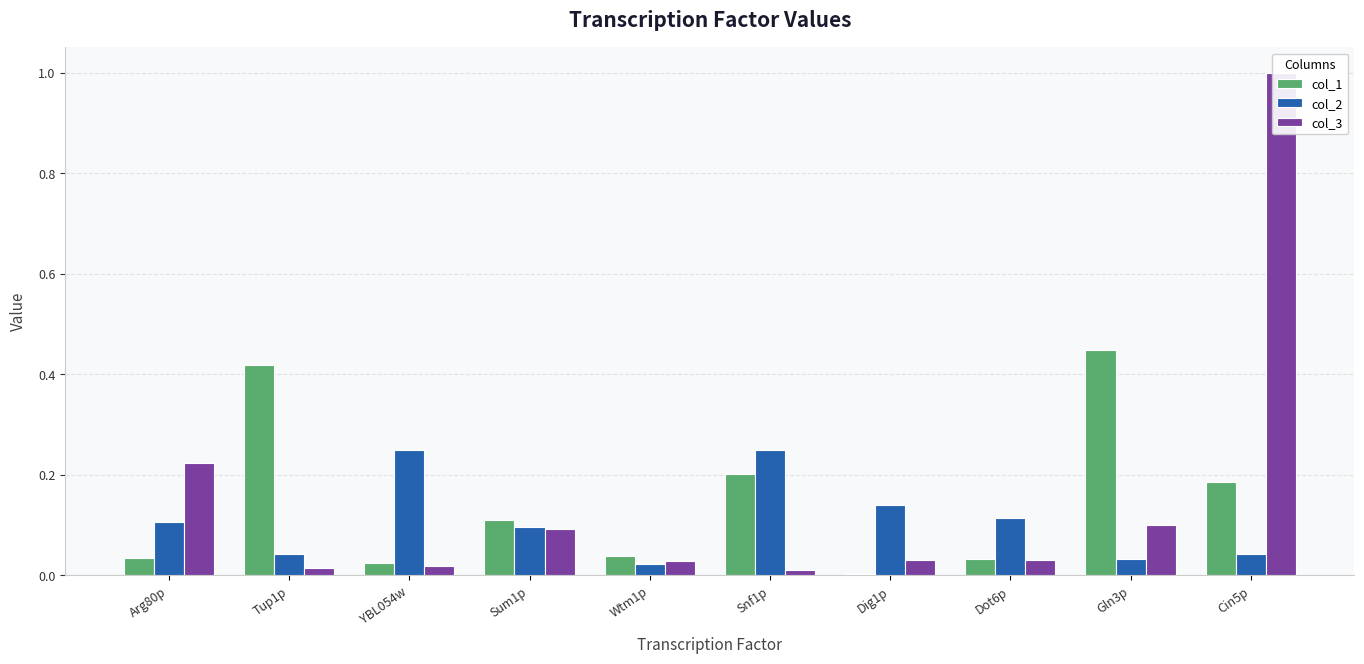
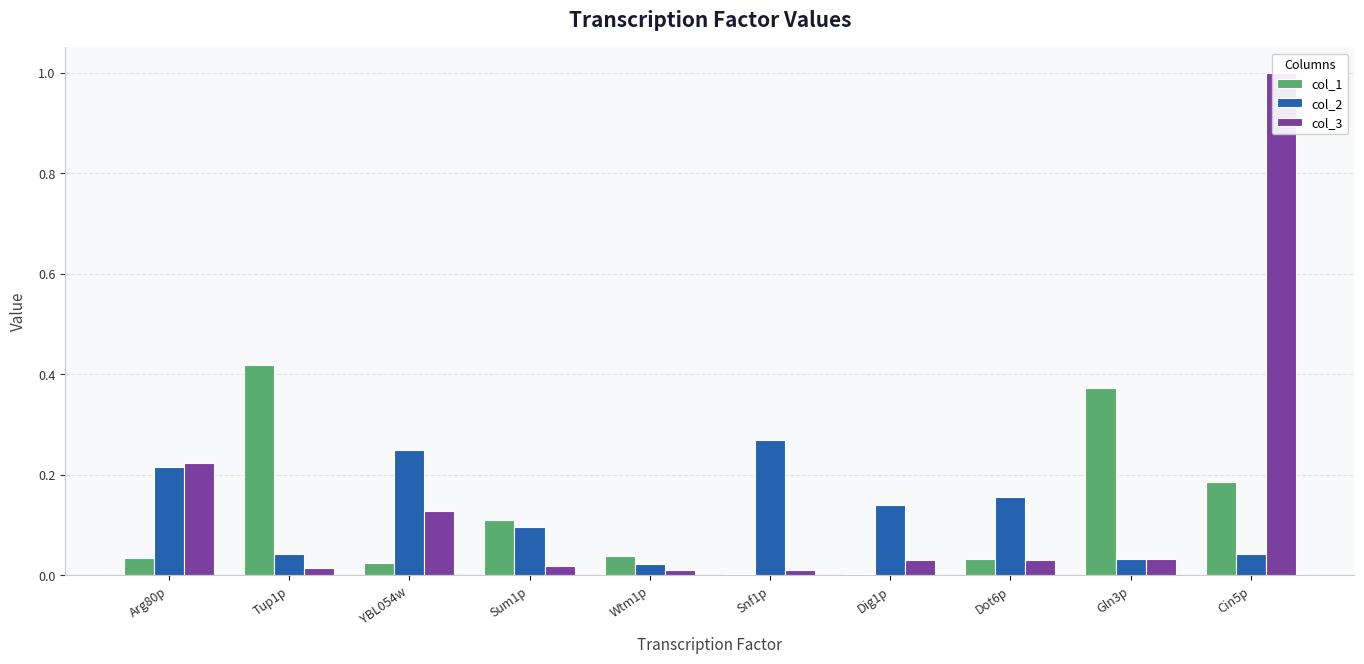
col_2, Arg80p: 0.11 -> 0.22
col_3, YBL054w: 0.02 -> 0.13
col_3, Sum1p: 0.09 -> 0.02
col_3, Wtm1p: 0.03 -> 0.01
col_1, Snf1p: 0.20 -> 0.00
col_2, Snf1p: 0.25 -> 0.27
col_2, Dot6p: 0.11 -> 0.15
col_1, Gln3p: 0.45 -> 0.37
col_3, Gln3p: 0.10 -> 0.03
